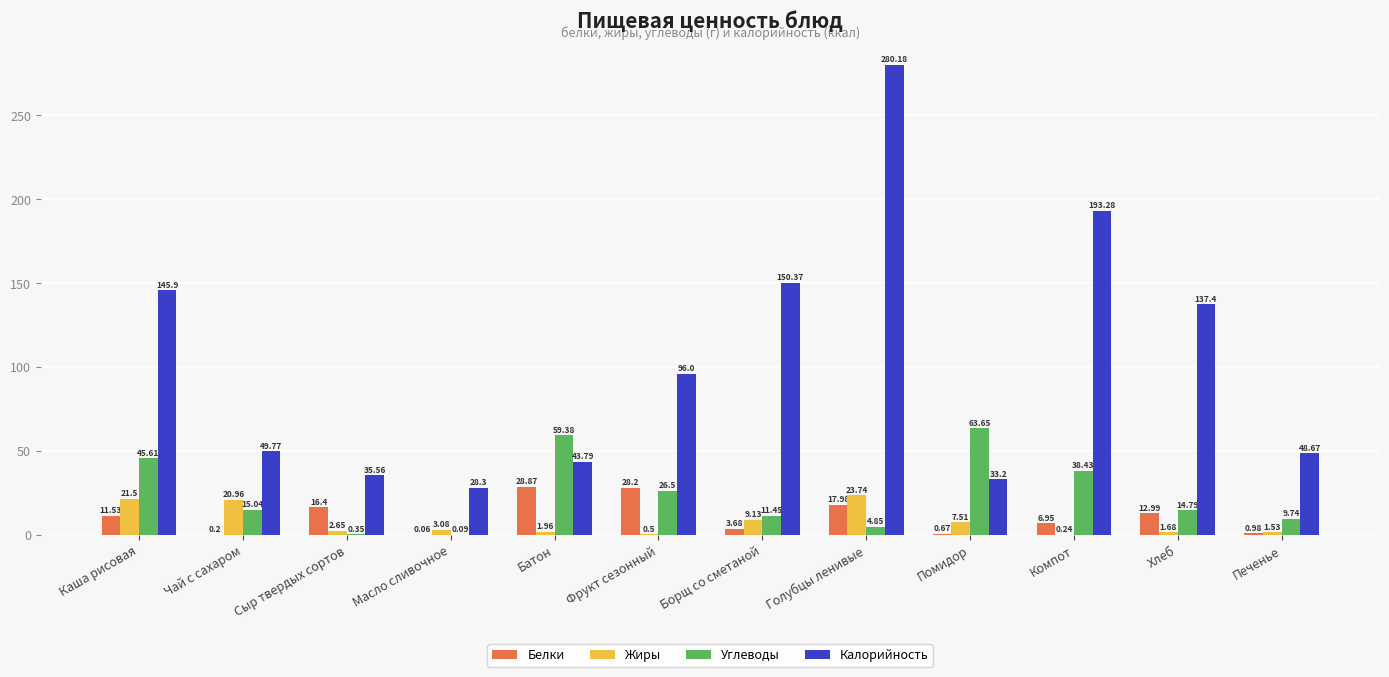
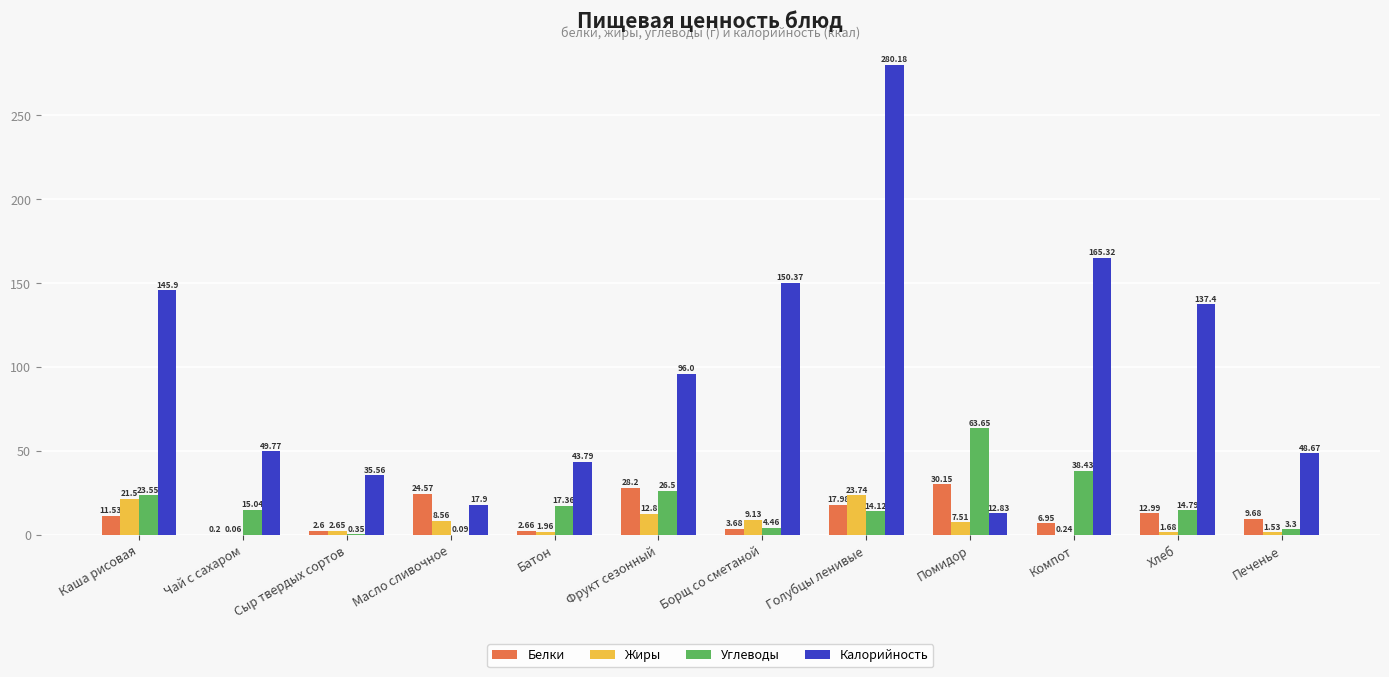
Углеводы, Каша рисовая: 45.61 -> 23.55
Жиры, Чай с сахаром: 20.96 -> 0.06
Белки, Сыр твердых сортов: 16.4 -> 2.6
Белки, Масло сливочное: 0.06 -> 24.57
Жиры, Масло сливочное: 3.08 -> 8.56
Калорийность, Масло сливочное: 28.3 -> 17.9
Белки, Батон: 28.87 -> 2.66
Углеводы, Батон: 59.38 -> 17.36
Жиры, Фрукт сезонный: 0.5 -> 12.8
Углеводы, Борщ со сметаной: 11.45 -> 4.46
Углеводы, Голубцы ленивые: 4.85 -> 14.12
Белки, Помидор: 0.67 -> 30.15
Калорийность, Помидор: 33.2 -> 12.83
Калорийность, Компот: 193.28 -> 165.32
Белки, Печенье: 0.98 -> 9.68
Углеводы, Печенье: 9.74 -> 3.3
